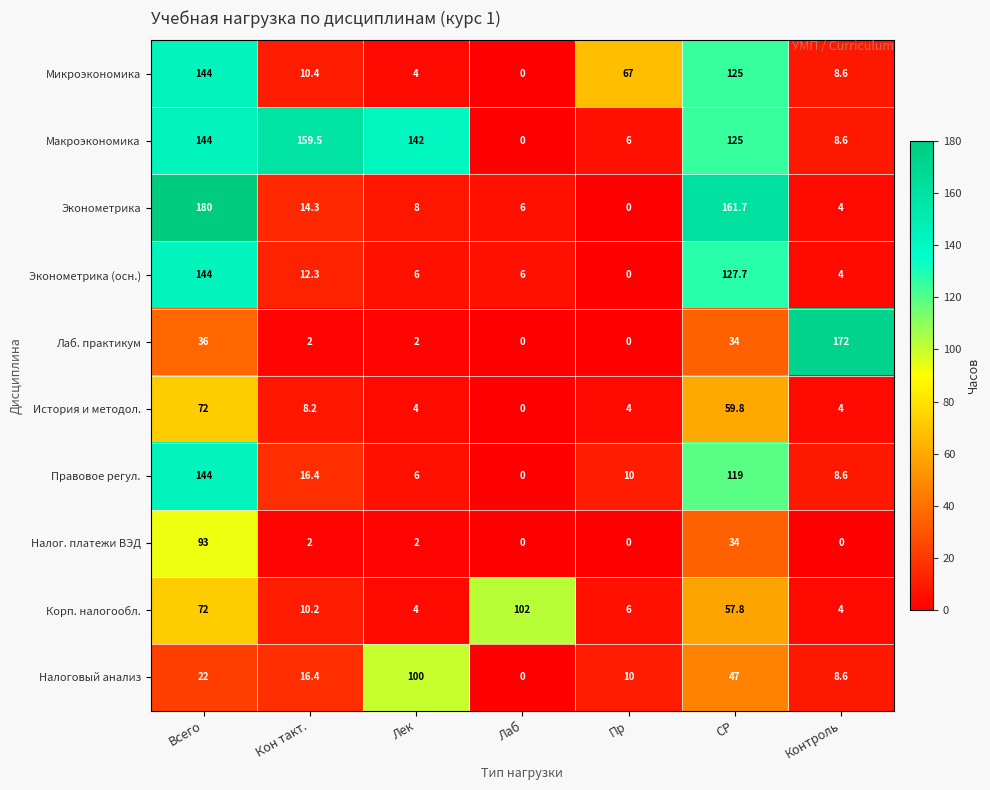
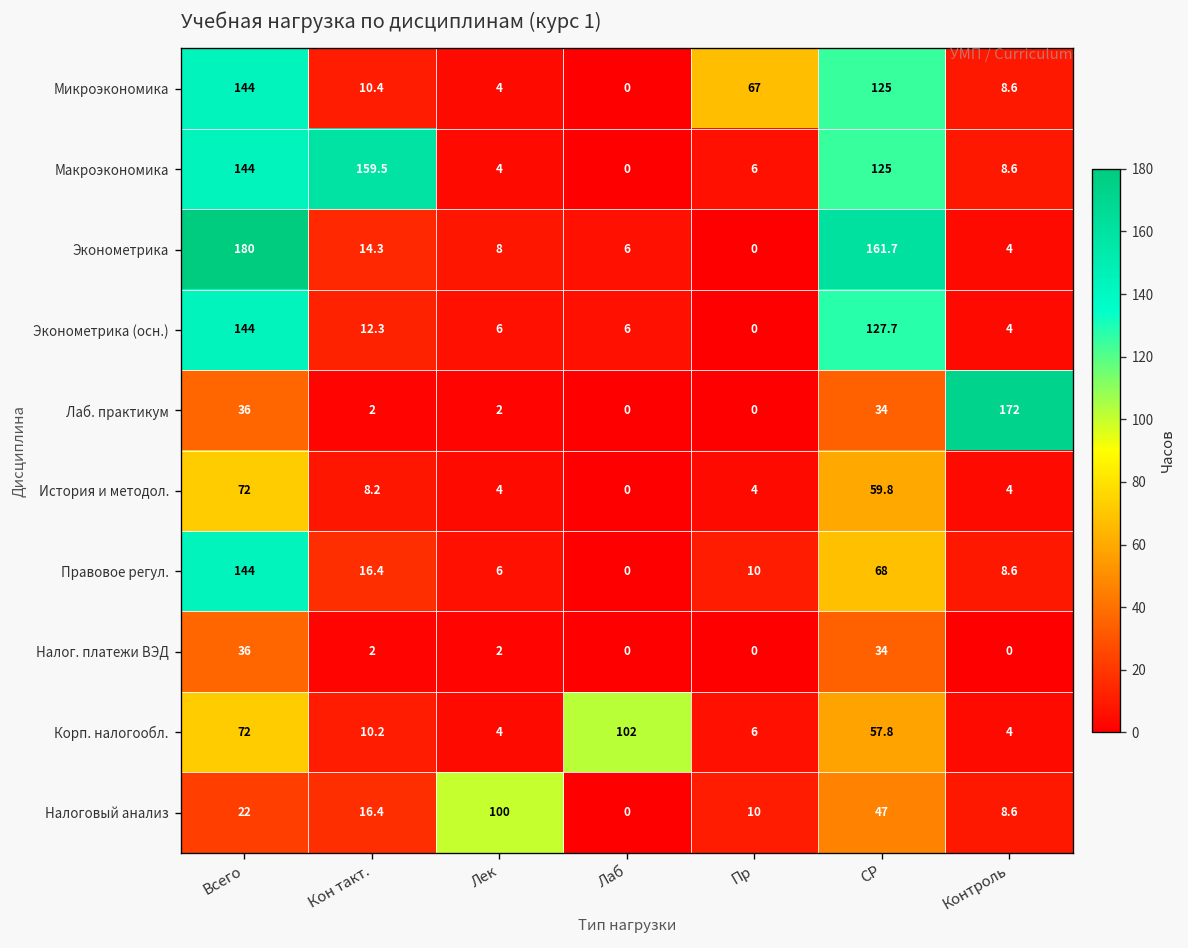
Макроэкономика, Лек: 142 -> 4
Правовое регул., СР: 119 -> 68
Налог. платежи ВЭД, Всего: 93 -> 36
